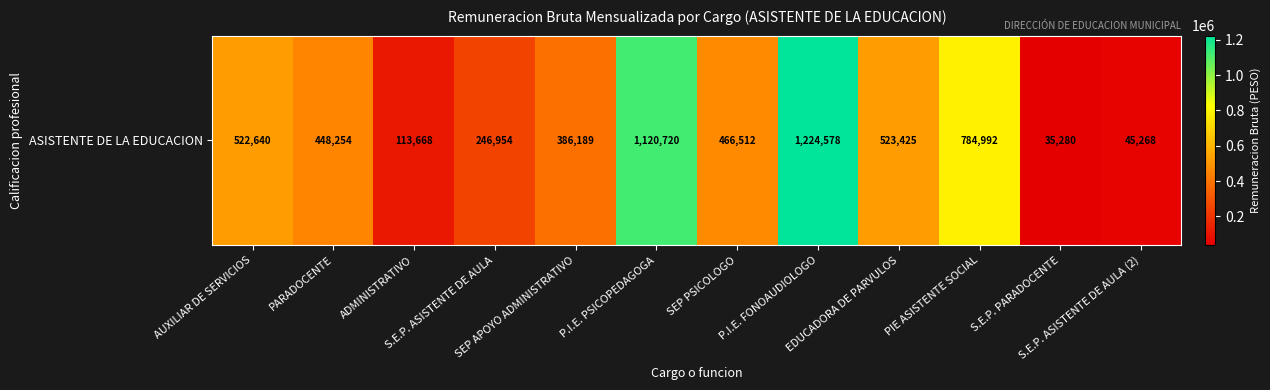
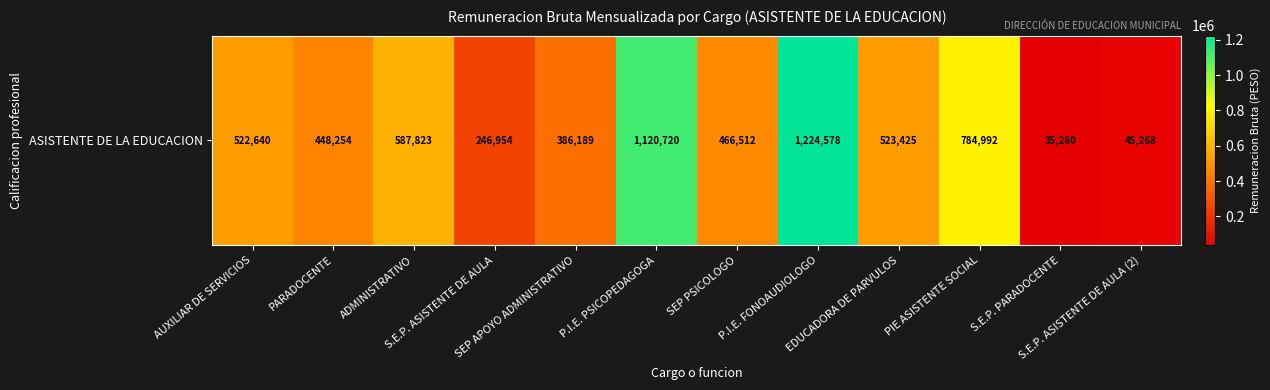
ASISTENTE DE LA EDUCACION, ADMINISTRATIVO: 113,668 -> 587,823
